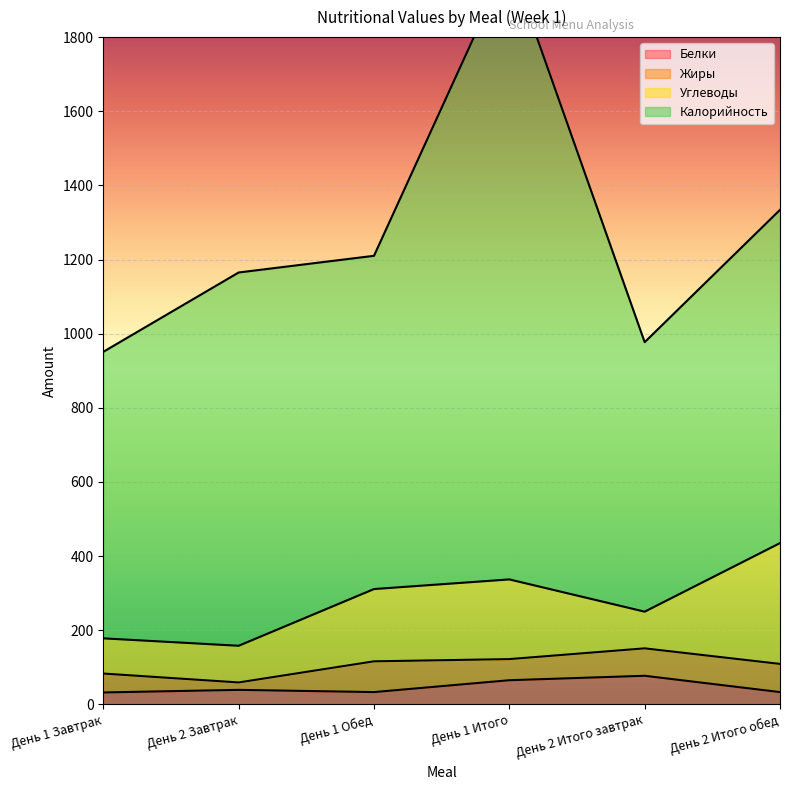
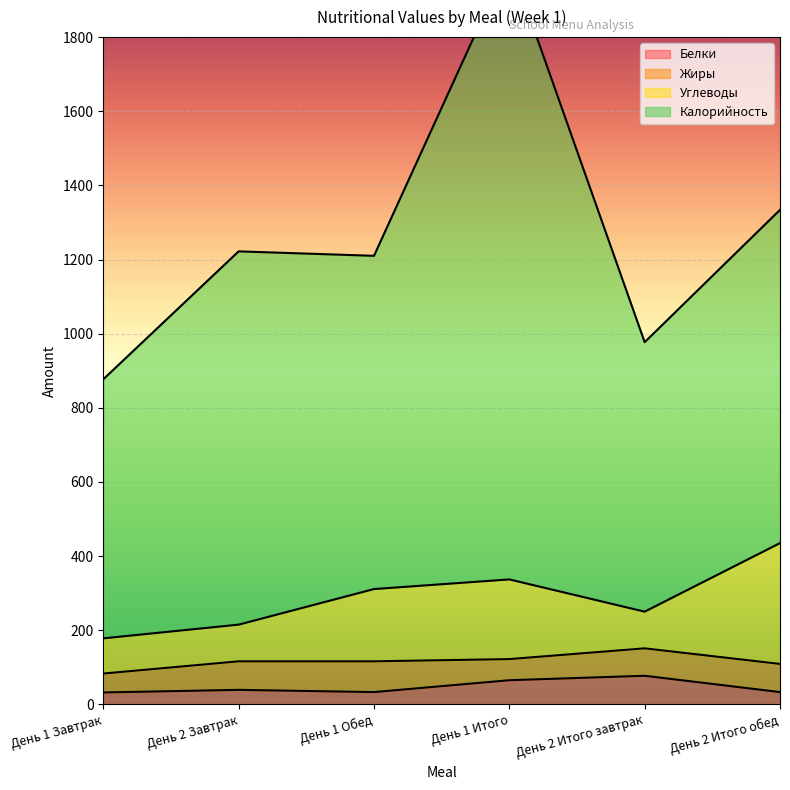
Калорийность, День 1 Завтрак: 770 -> 700
Жиры, День 2 Завтрак: 20 -> 80
